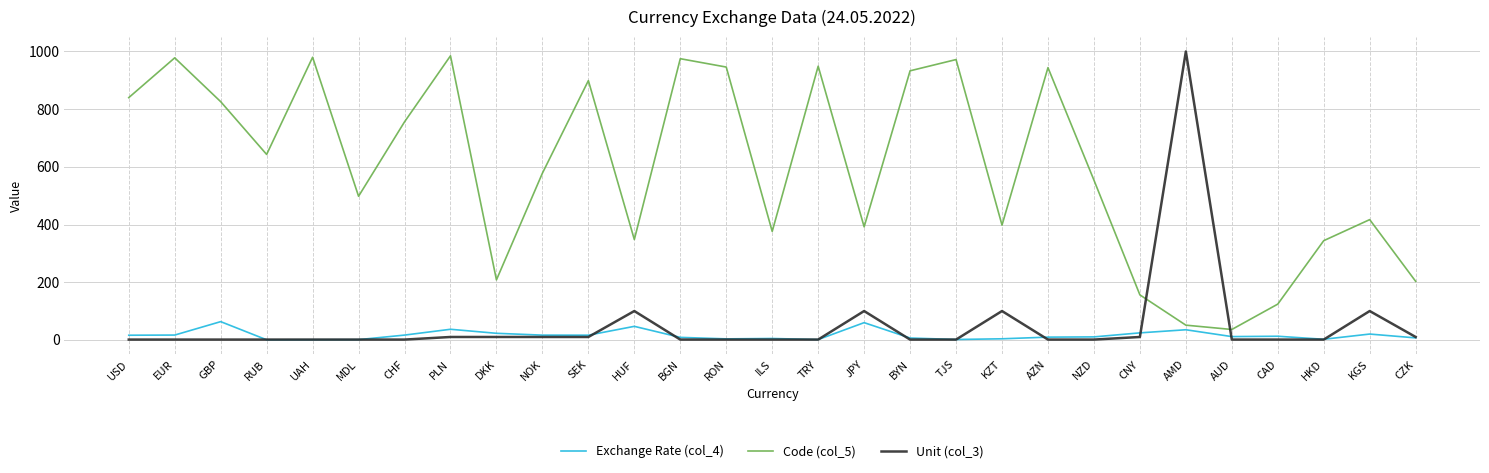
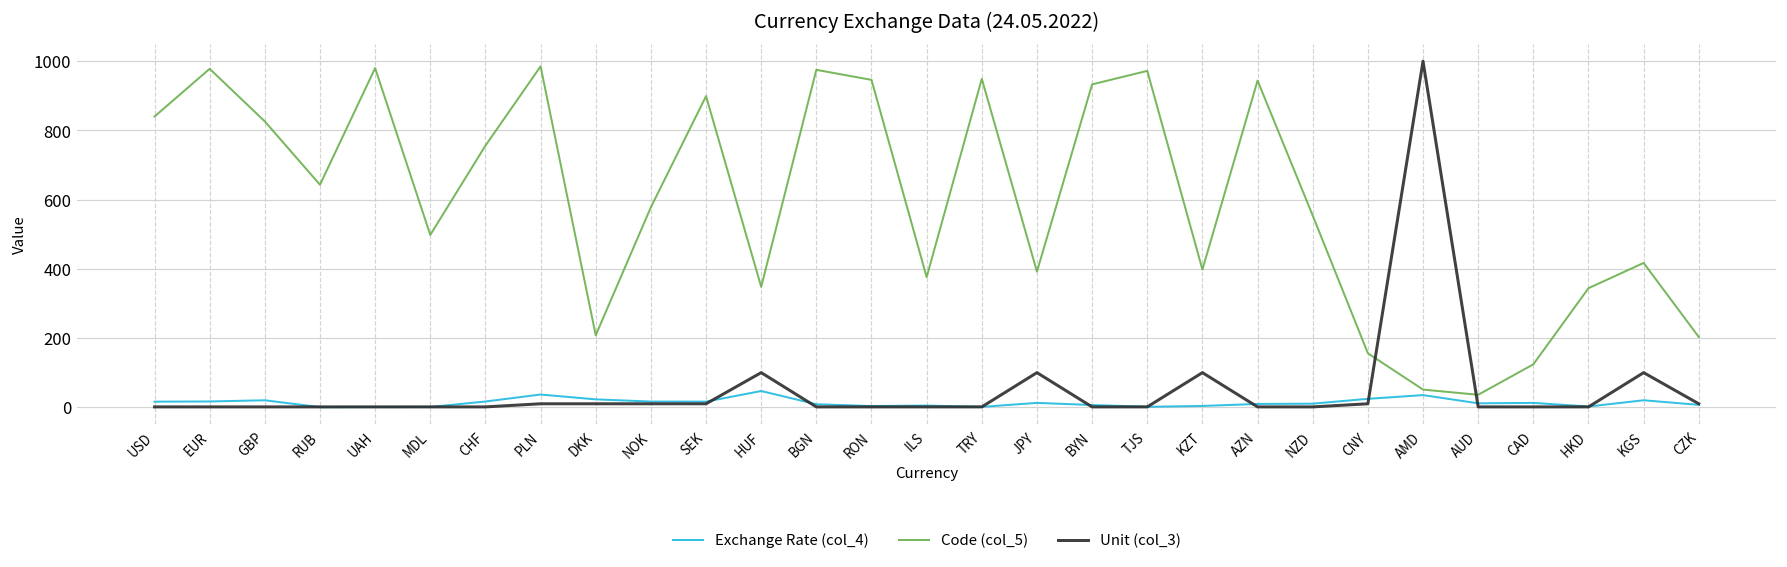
Exchange Rate (col_4), GBP: 60 -> 20
Exchange Rate (col_4), JPY: 60 -> 10
